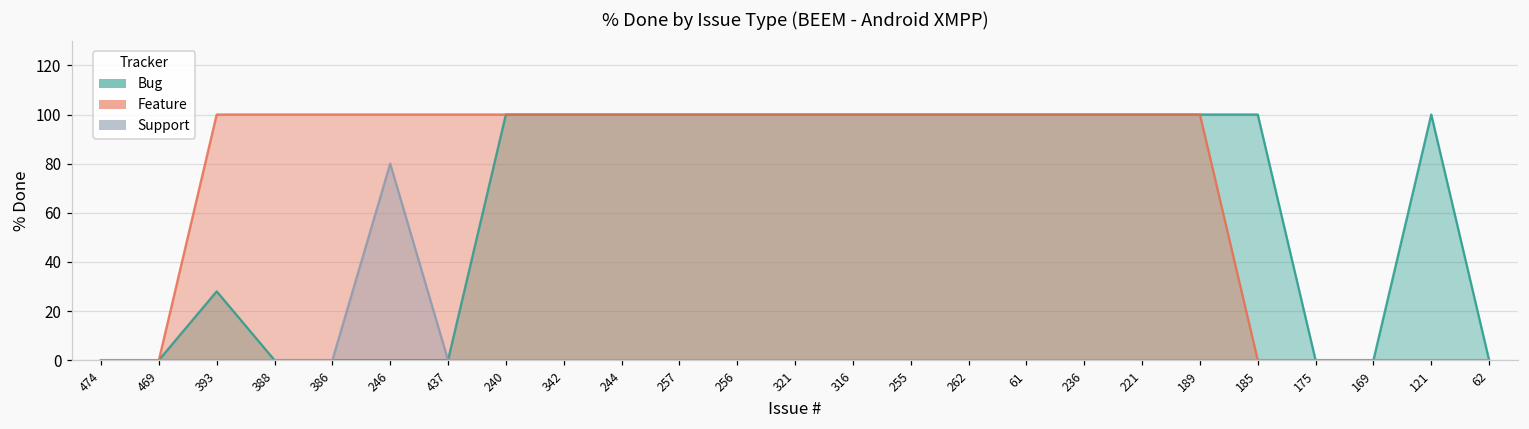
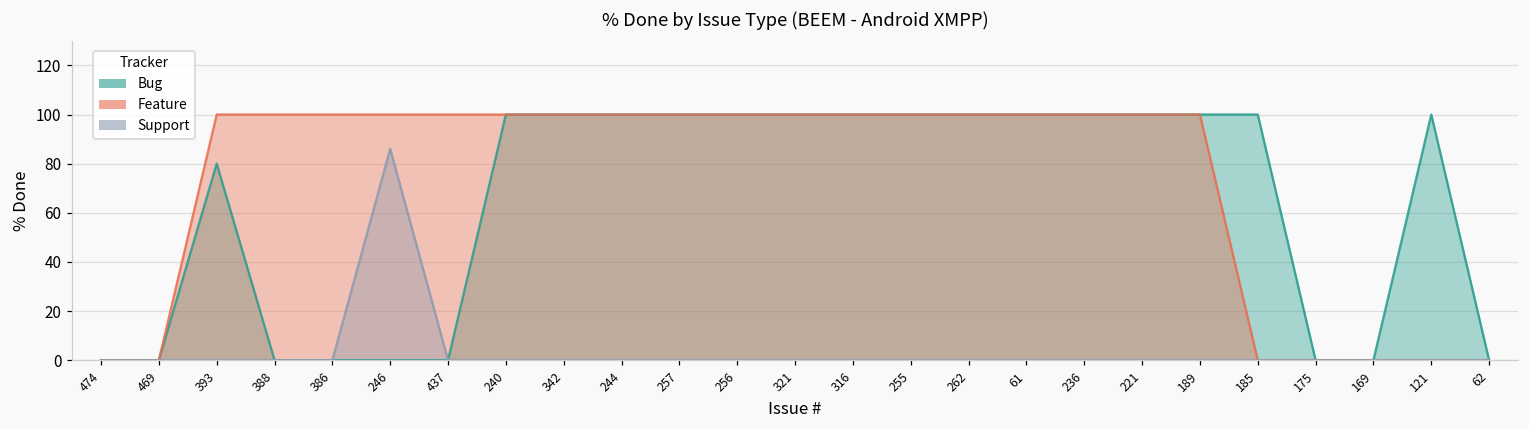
Bug, 393: 28 -> 80
Support, 246: 80 -> 86
